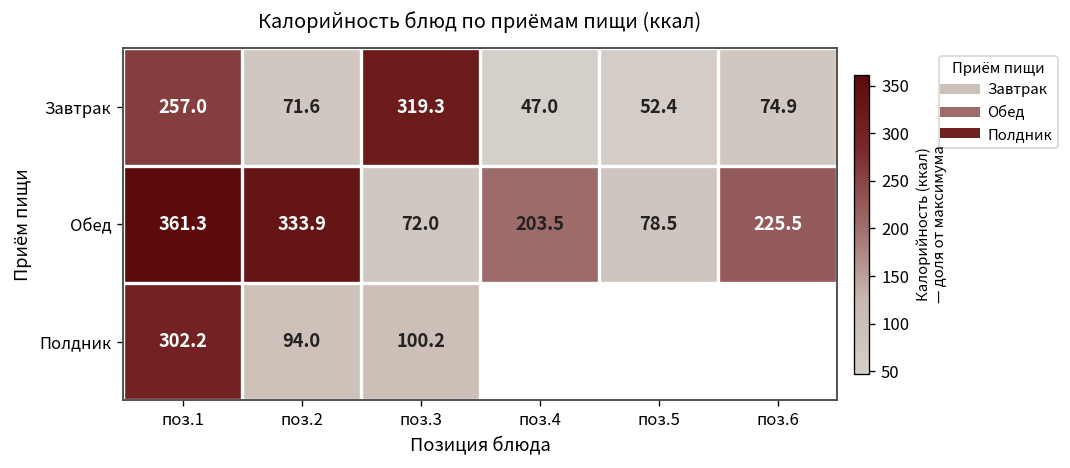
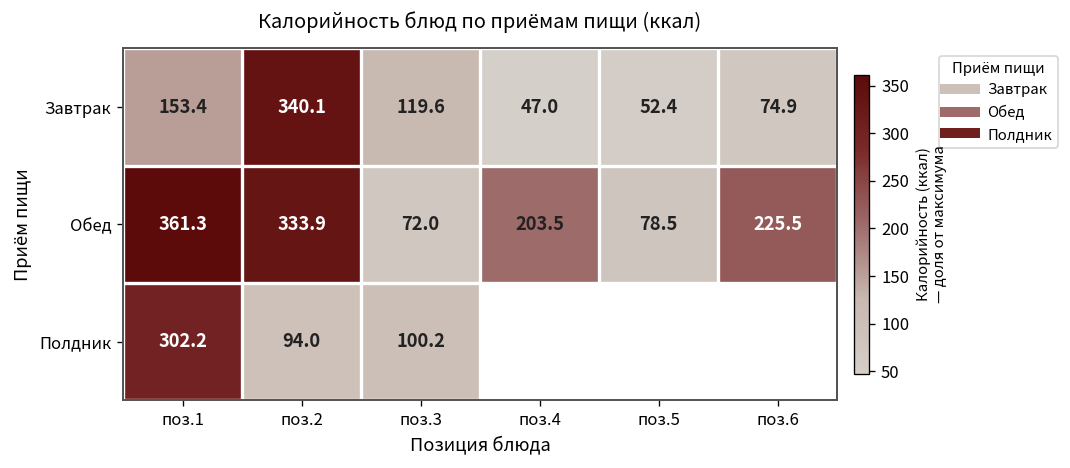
Завтрак, поз.1: 257.0 -> 153.4
Завтрак, поз.2: 71.6 -> 340.1
Завтрак, поз.3: 319.3 -> 119.6
